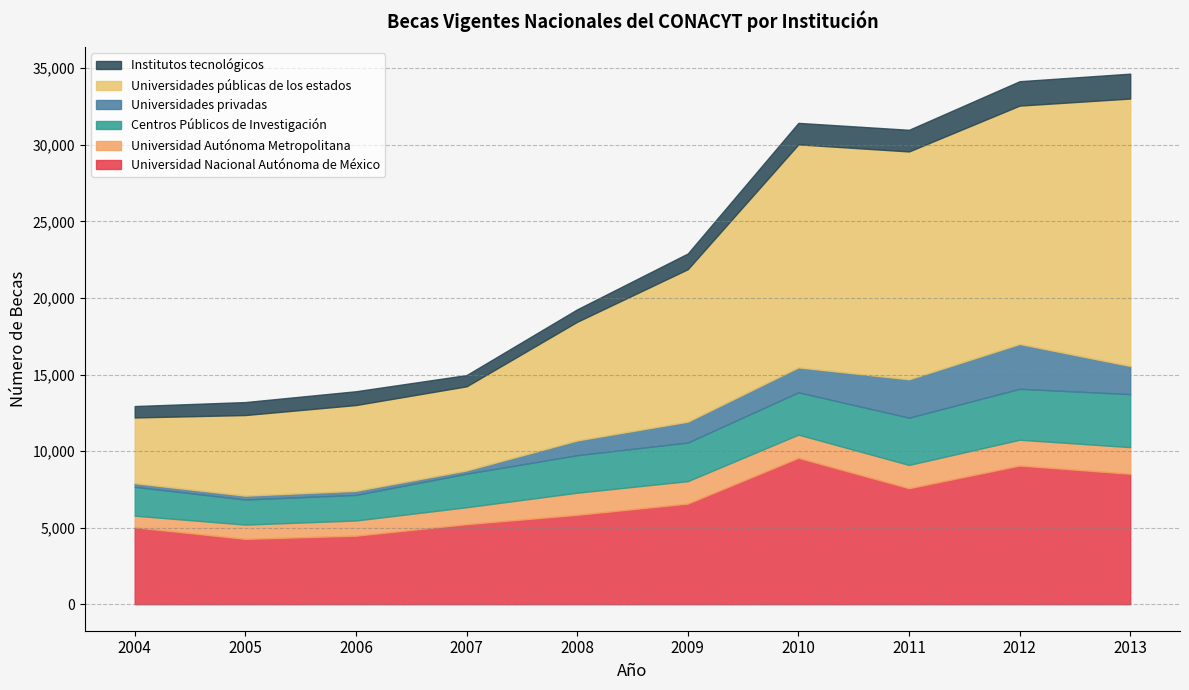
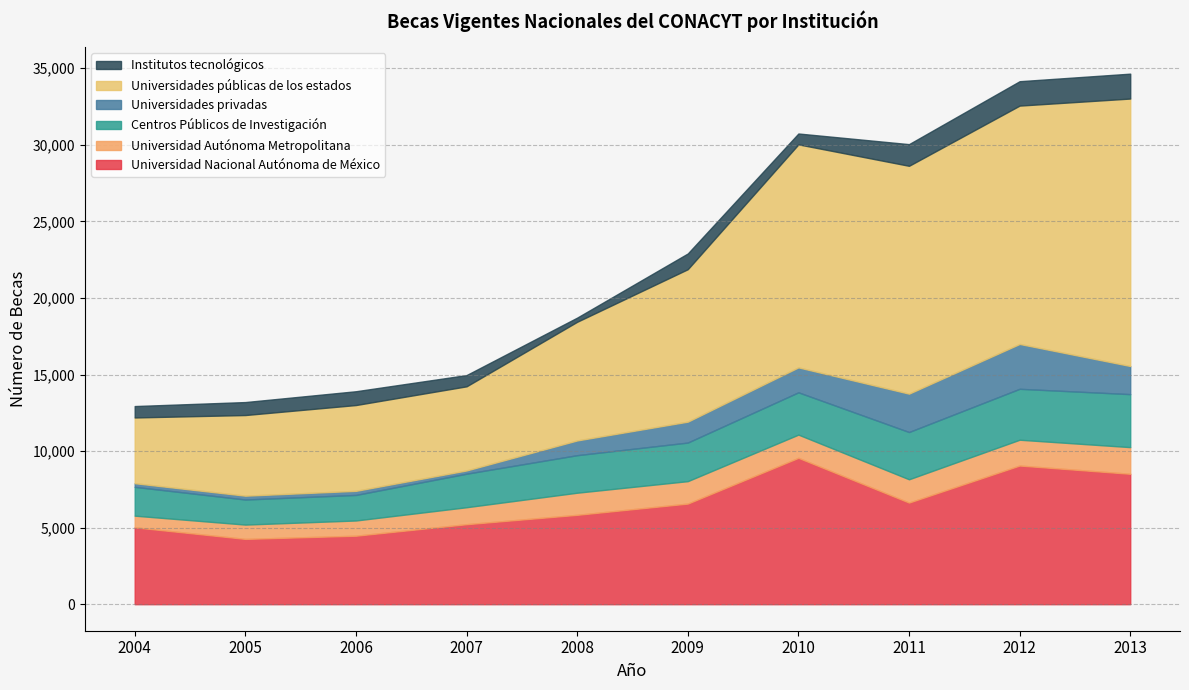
Institutos tecnológicos, 2008: 800 -> 300
Institutos tecnológicos, 2010: 1,400 -> 700
Universidad Nacional Autónoma de México, 2011: 7,600 -> 6,600
